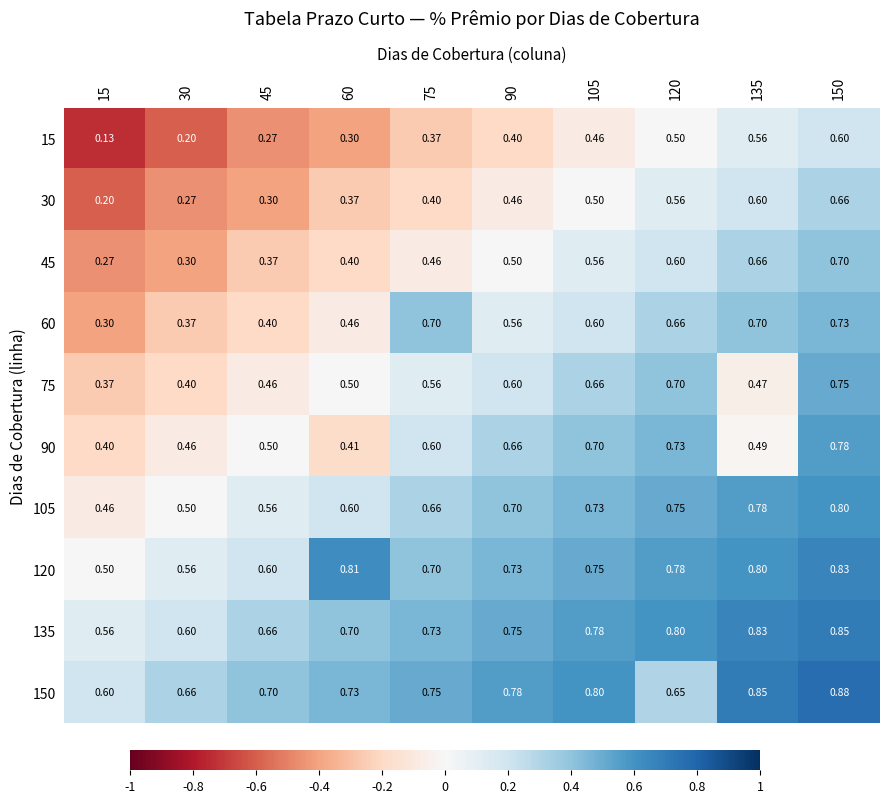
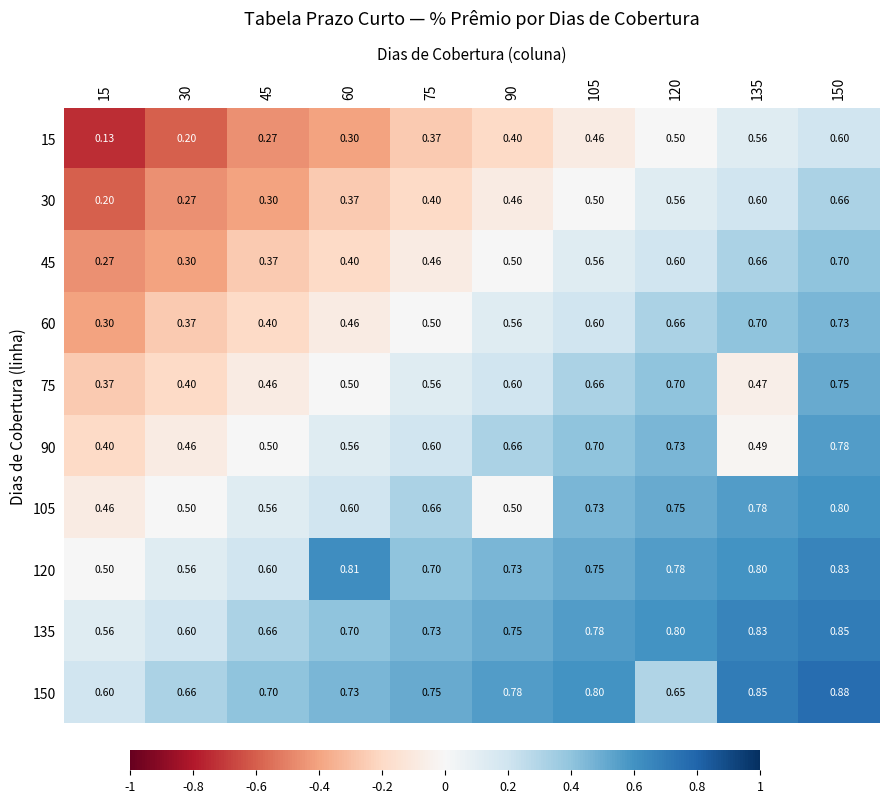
60, 75: 0.70 -> 0.50
90, 60: 0.41 -> 0.56
105, 90: 0.70 -> 0.50
